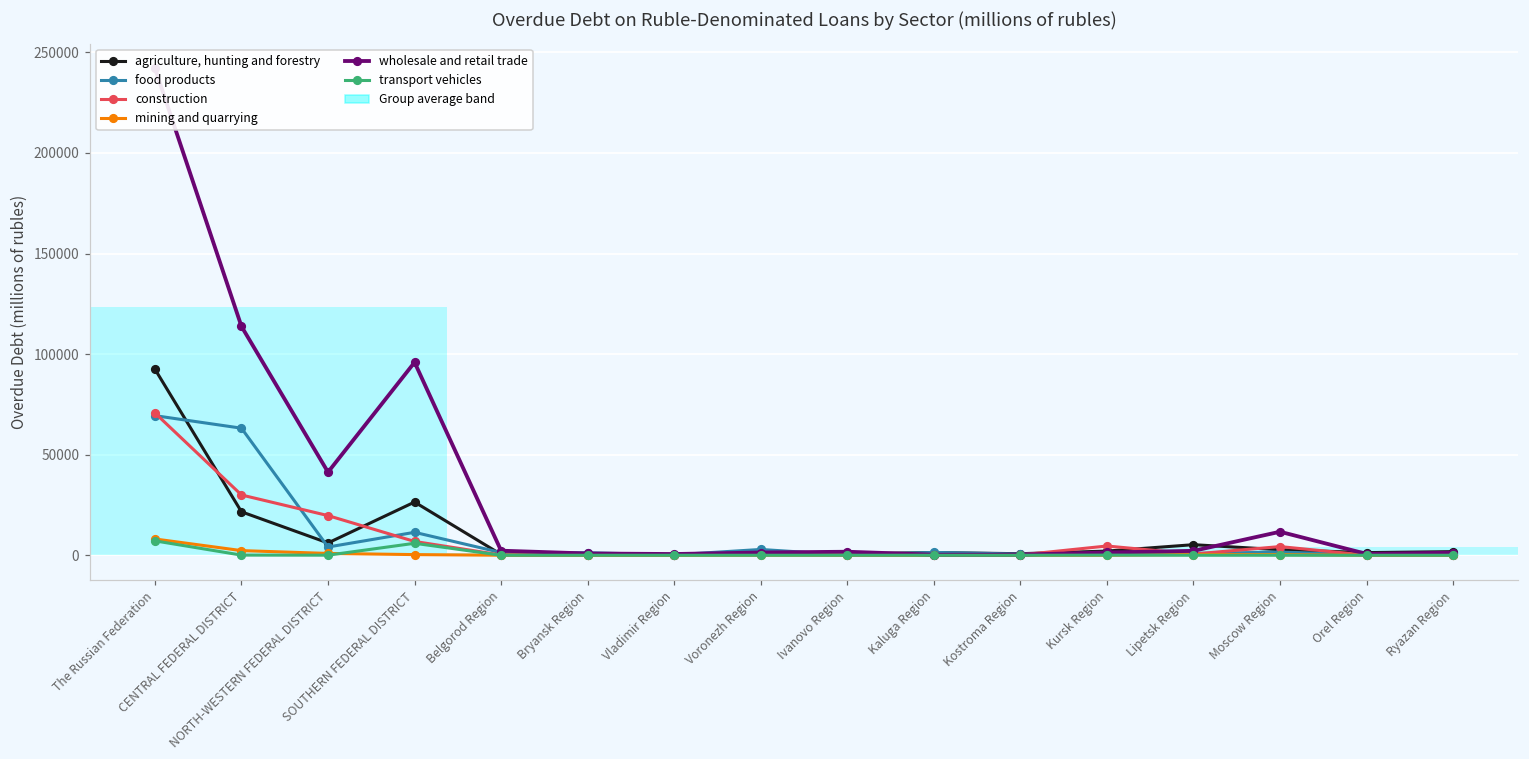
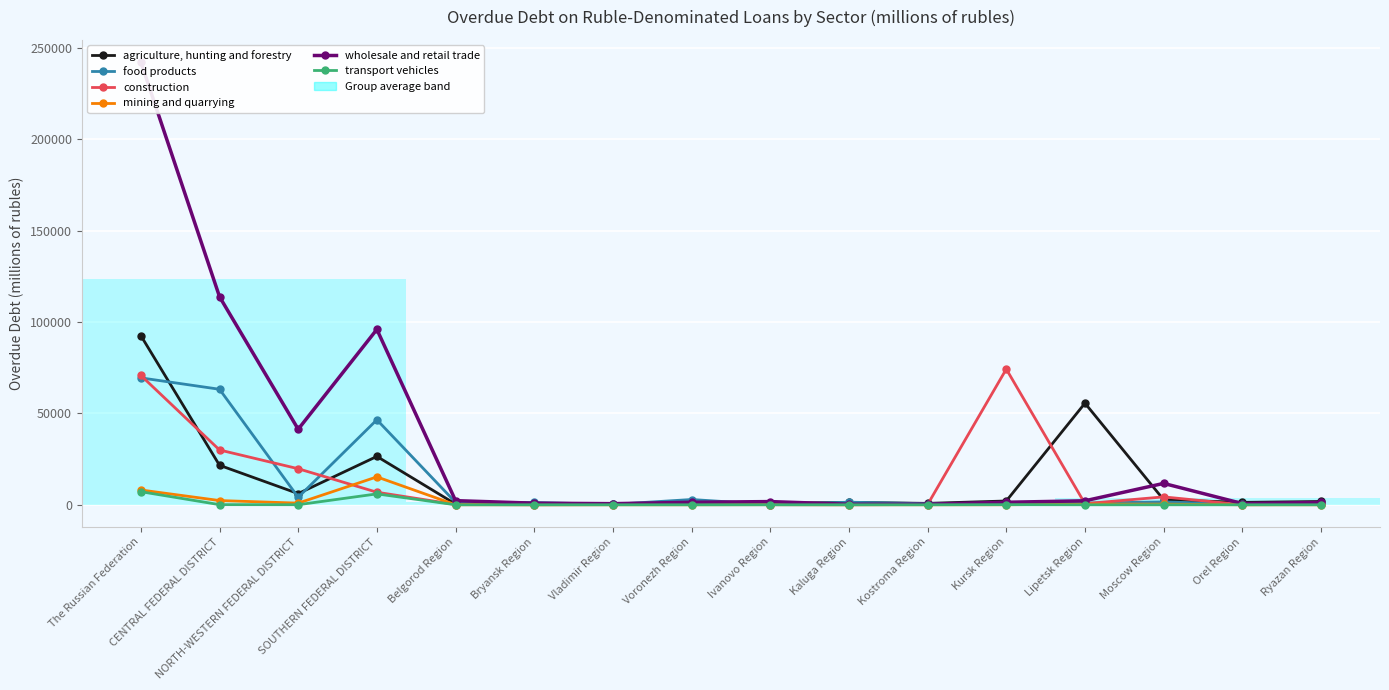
food products, SOUTHERN FEDERAL DISTRICT: 11000 -> 46000
mining and quarrying, SOUTHERN FEDERAL DISTRICT: 0 -> 15000
construction, Kursk Region: 5000 -> 74000
agriculture, hunting and forestry, Lipetsk Region: 5000 -> 56000
